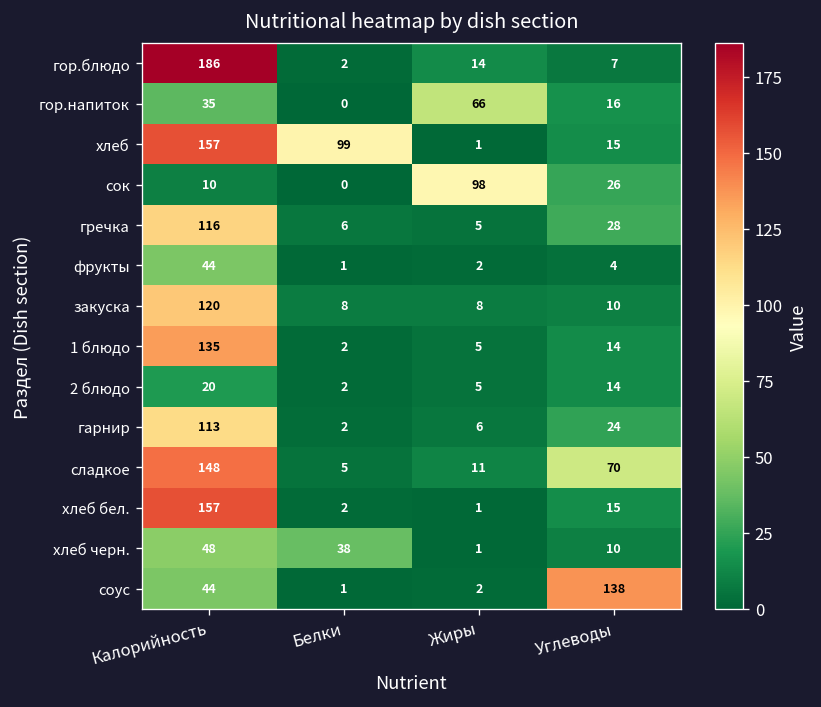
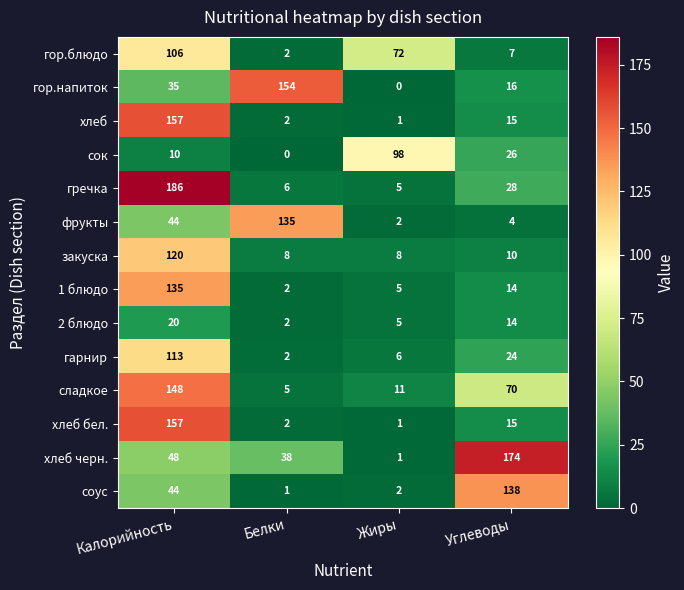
гор.блюдо, Калорийность: 186 -> 106
гор.блюдо, Жиры: 14 -> 72
гор.напиток, Белки: 0 -> 154
гор.напиток, Жиры: 66 -> 0
хлеб, Белки: 99 -> 2
гречка, Калорийность: 116 -> 186
фрукты, Белки: 1 -> 135
хлеб черн., Углеводы: 10 -> 174
